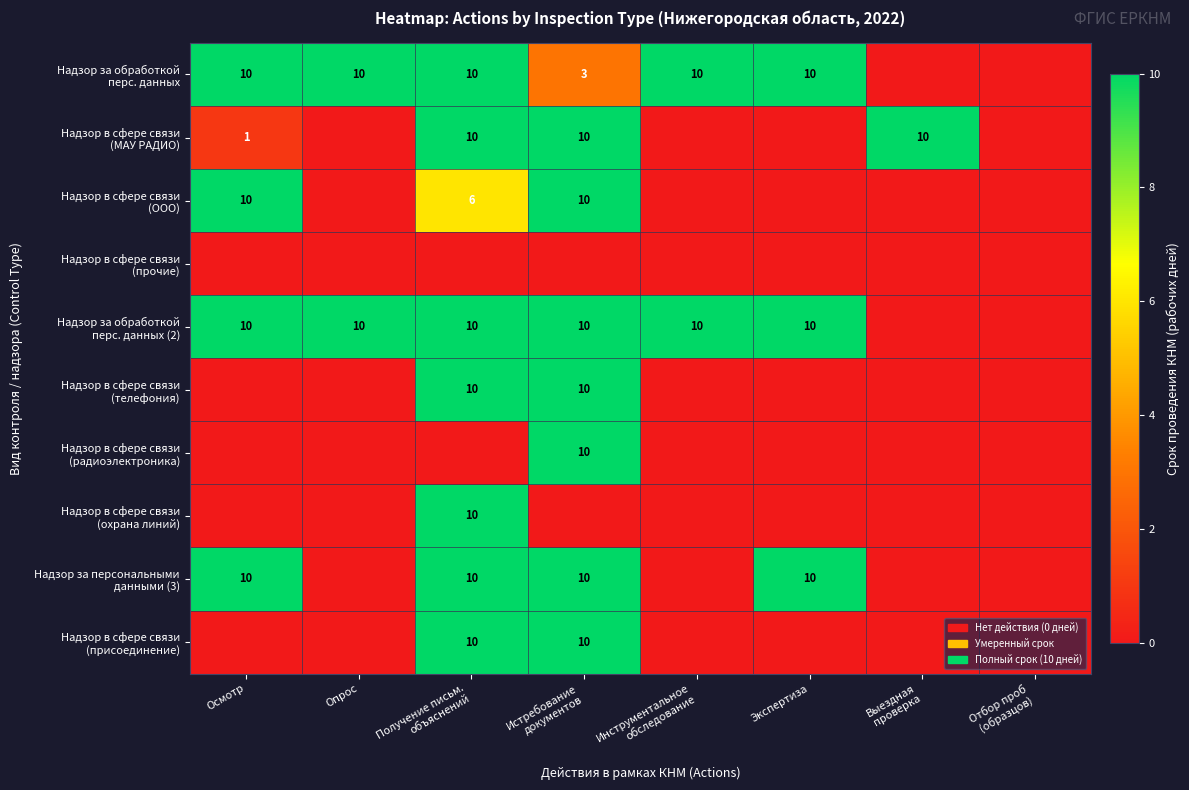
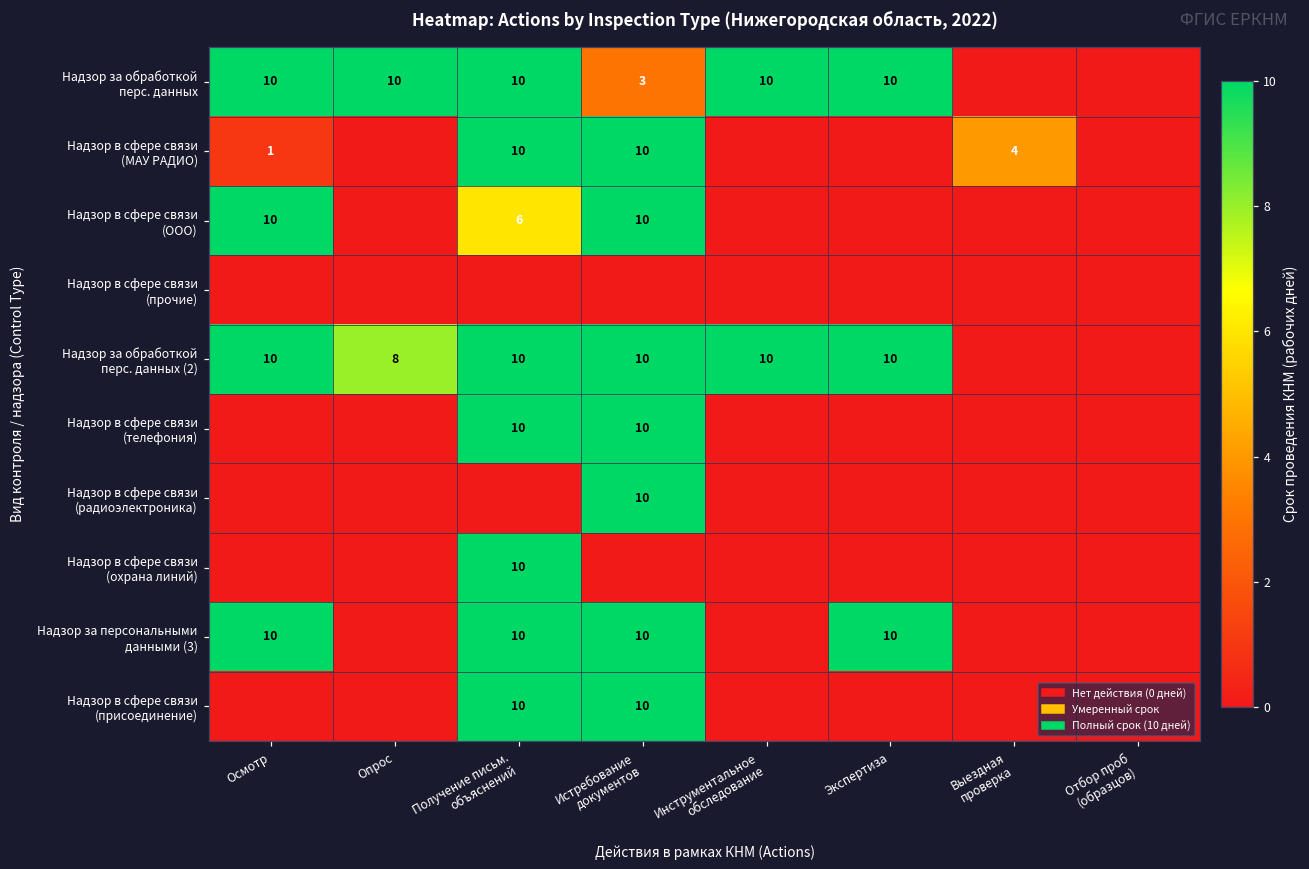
Надзор в сфере связи (МАУ РАДИО), Выездная проверка: 10 -> 4
Надзор за обработкой перс. данных (2), Опрос: 10 -> 8
